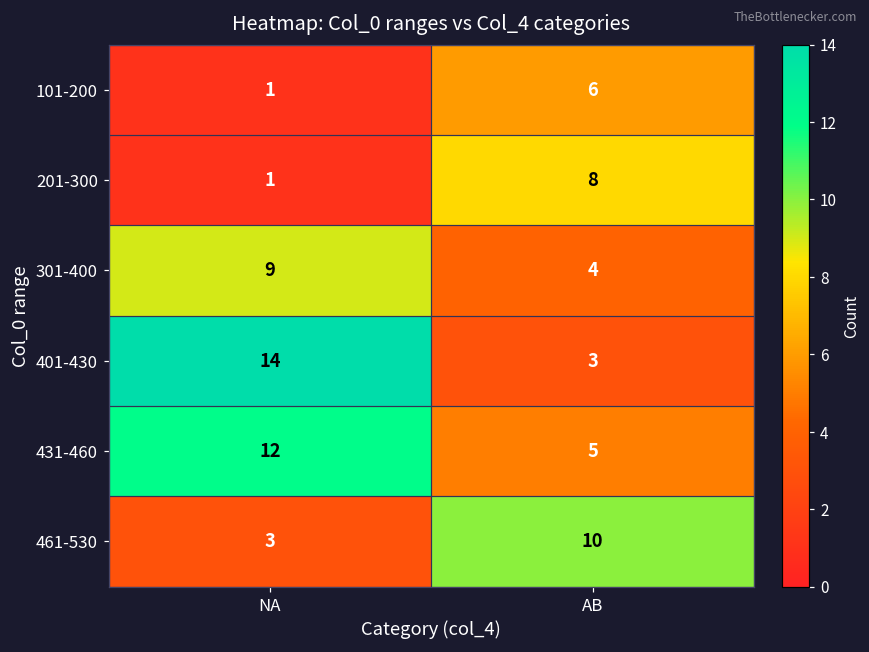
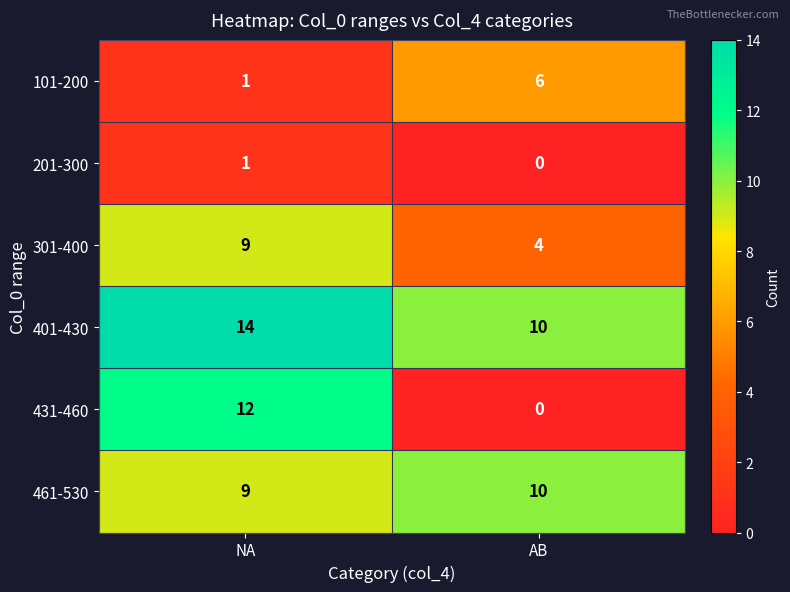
201-300, AB: 8 -> 0
401-430, AB: 3 -> 10
431-460, AB: 5 -> 0
461-530, NA: 3 -> 9
